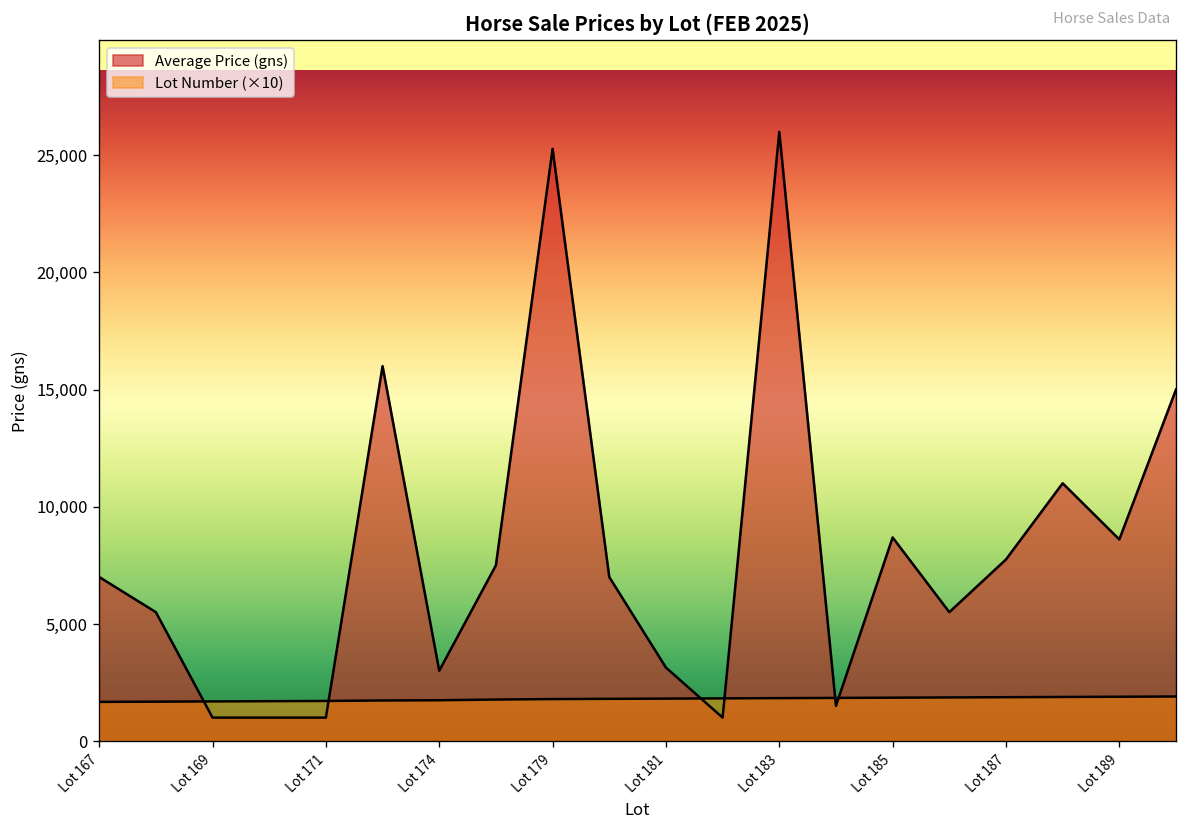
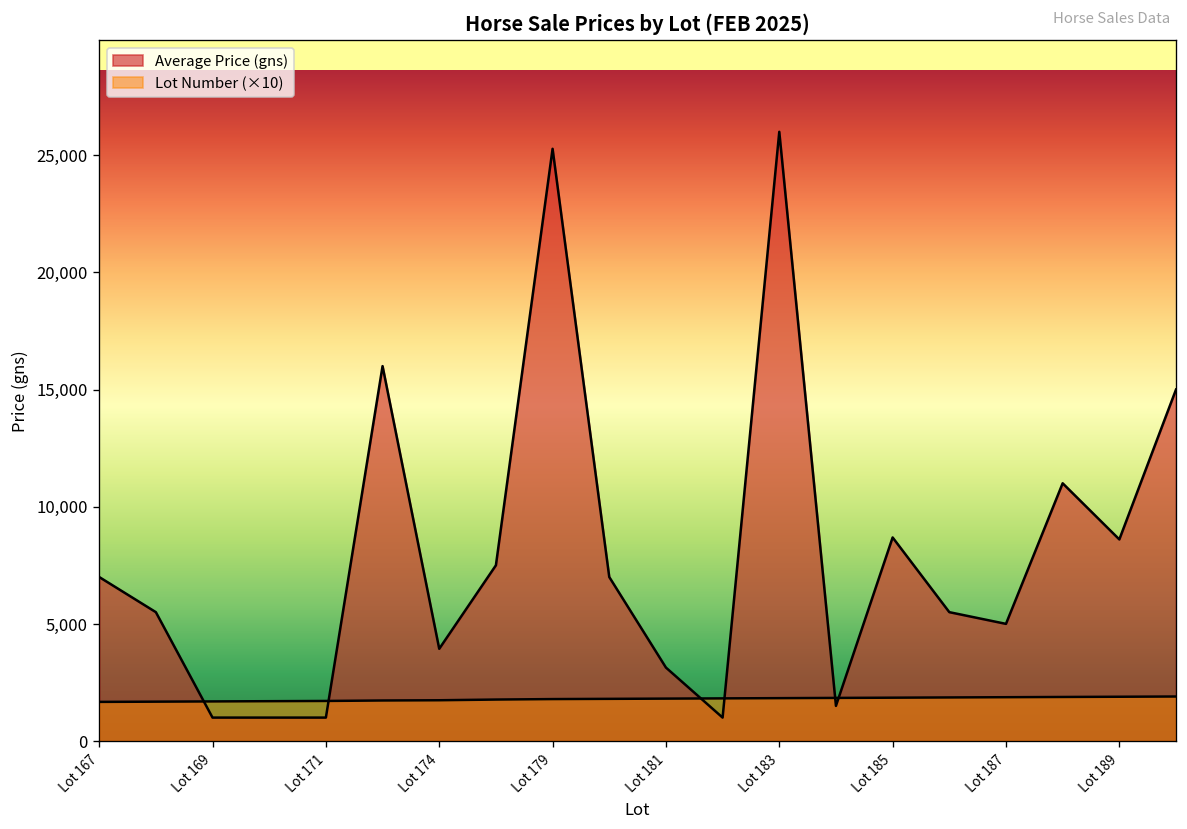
Average Price (gns), Lot 174: 3,000 -> 3,900
Average Price (gns), Lot 187: 7,700 -> 5,000
